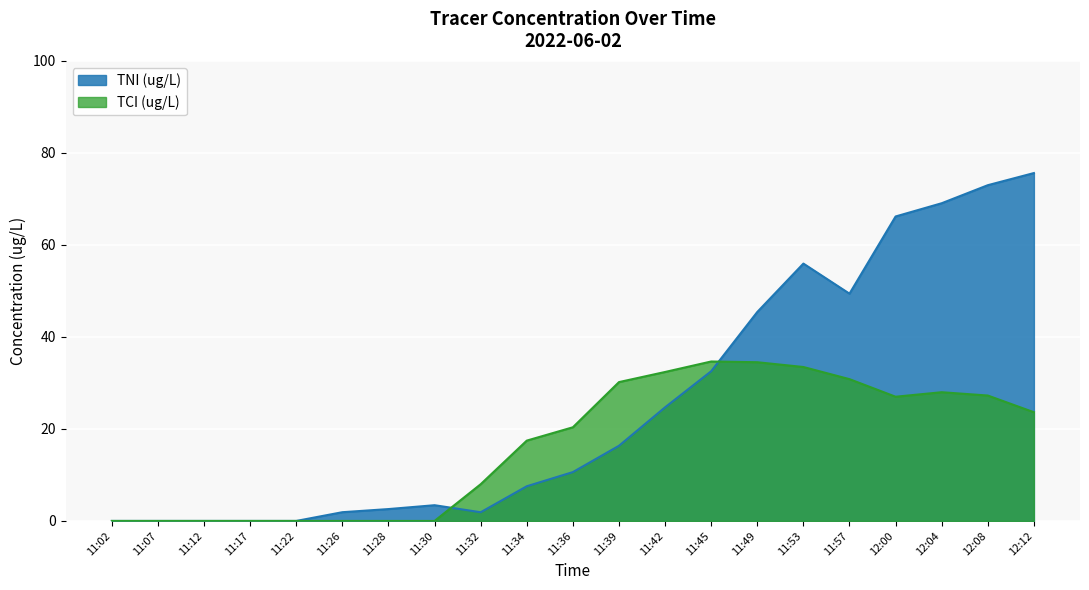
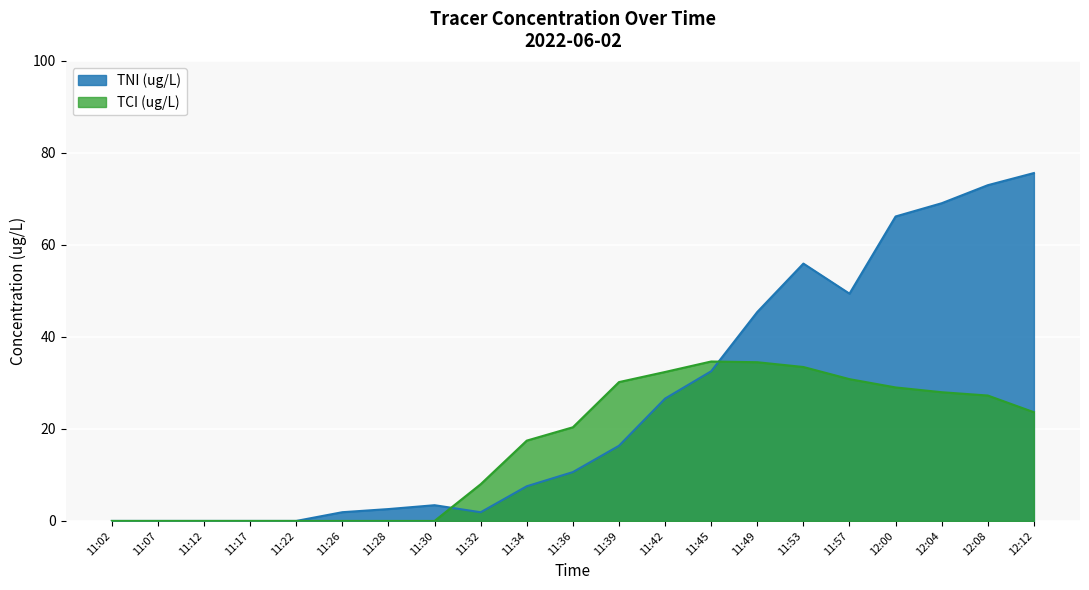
TNI (ug/L), 11:42: 25 -> 27
TCI (ug/L), 12:00: 27 -> 29
